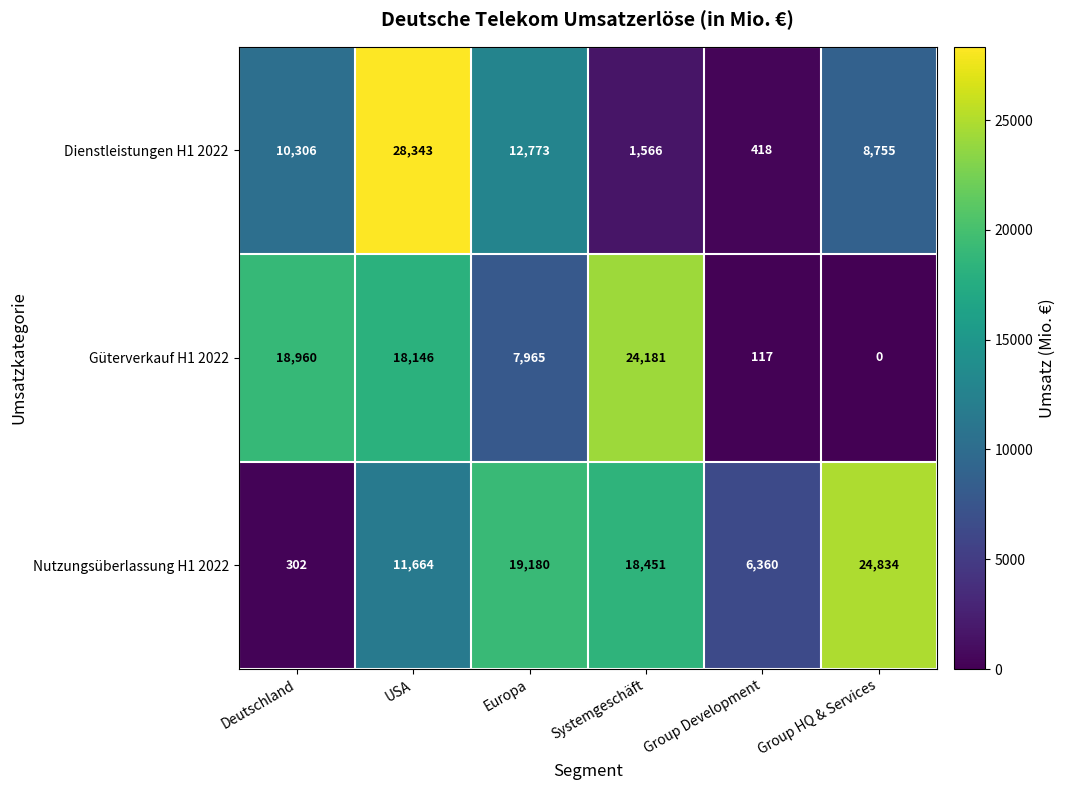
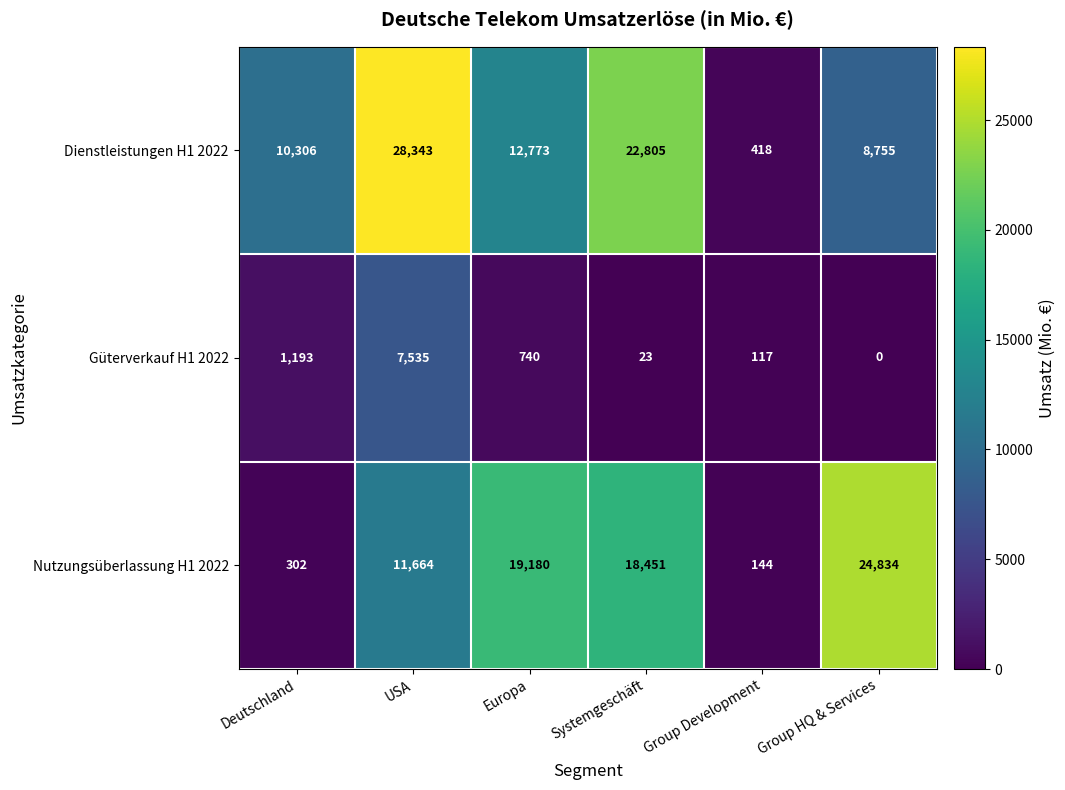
Dienstleistungen H1 2022, Systemgeschäft: 1,566 -> 22,805
Güterverkauf H1 2022, Deutschland: 18,960 -> 1,193
Güterverkauf H1 2022, USA: 18,146 -> 7,535
Güterverkauf H1 2022, Europa: 7,965 -> 740
Güterverkauf H1 2022, Systemgeschäft: 24,181 -> 23
Nutzungsüberlassung H1 2022, Group Development: 6,360 -> 144
